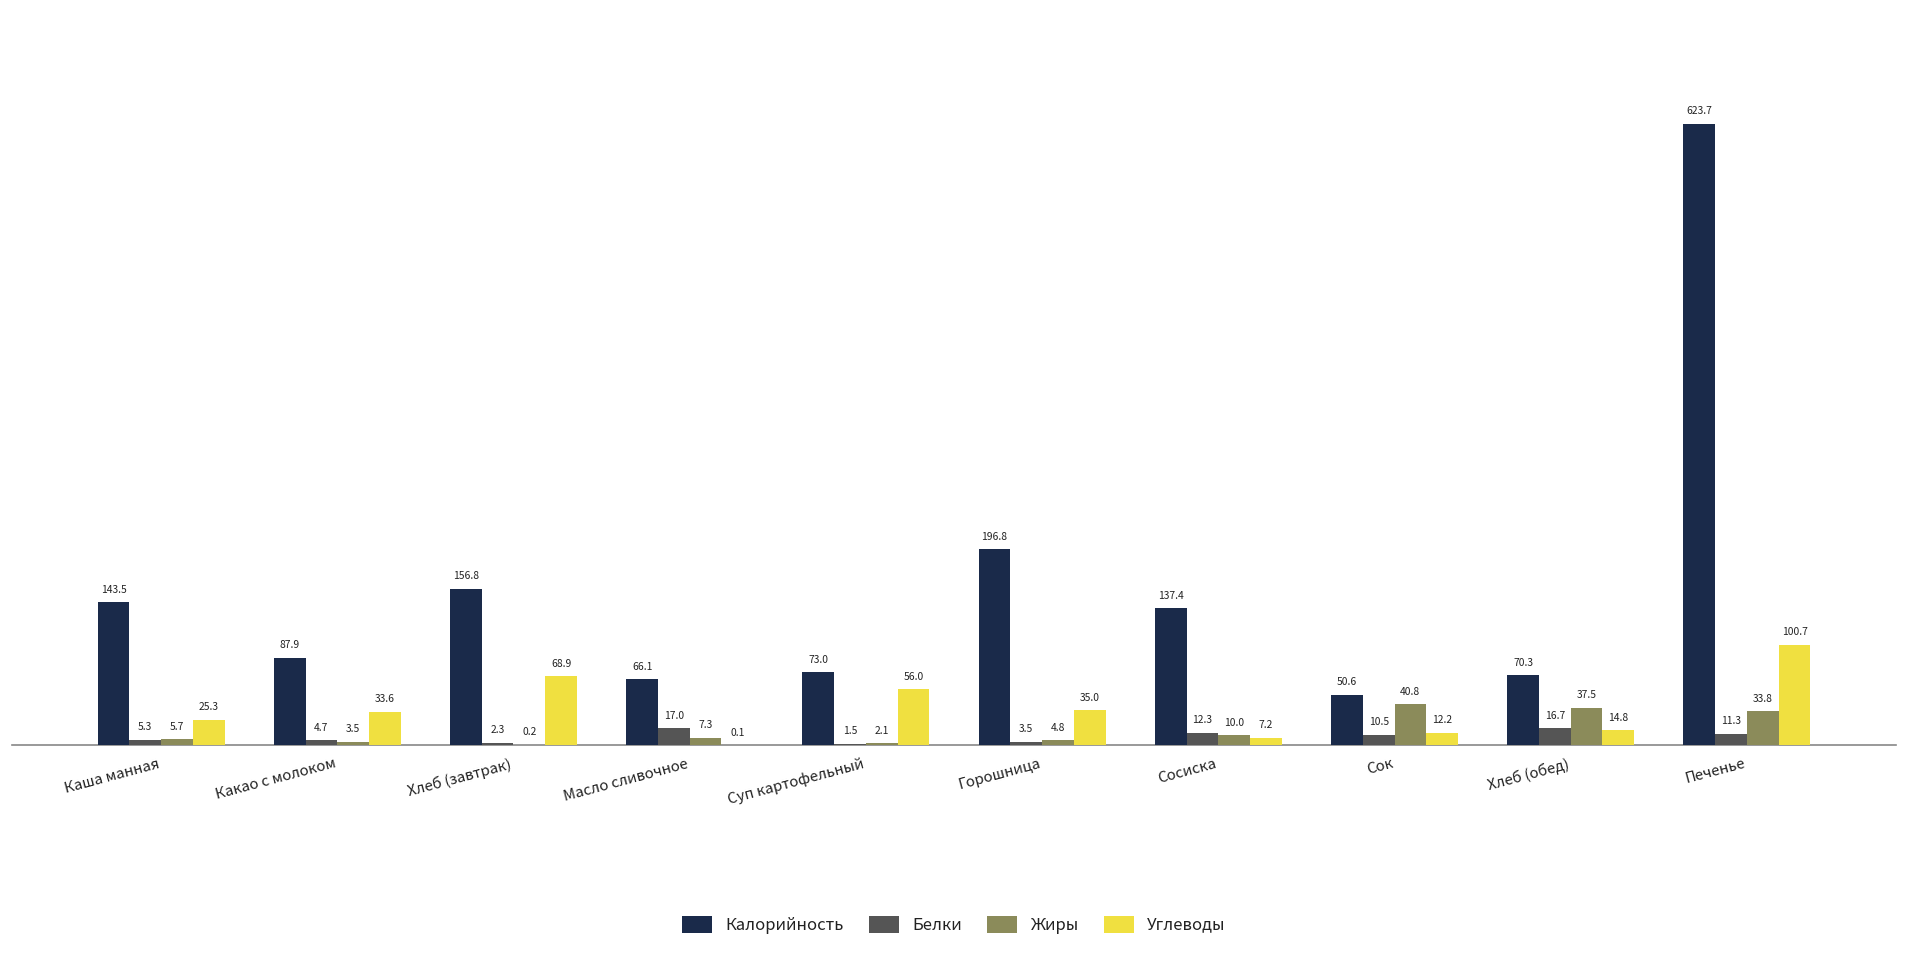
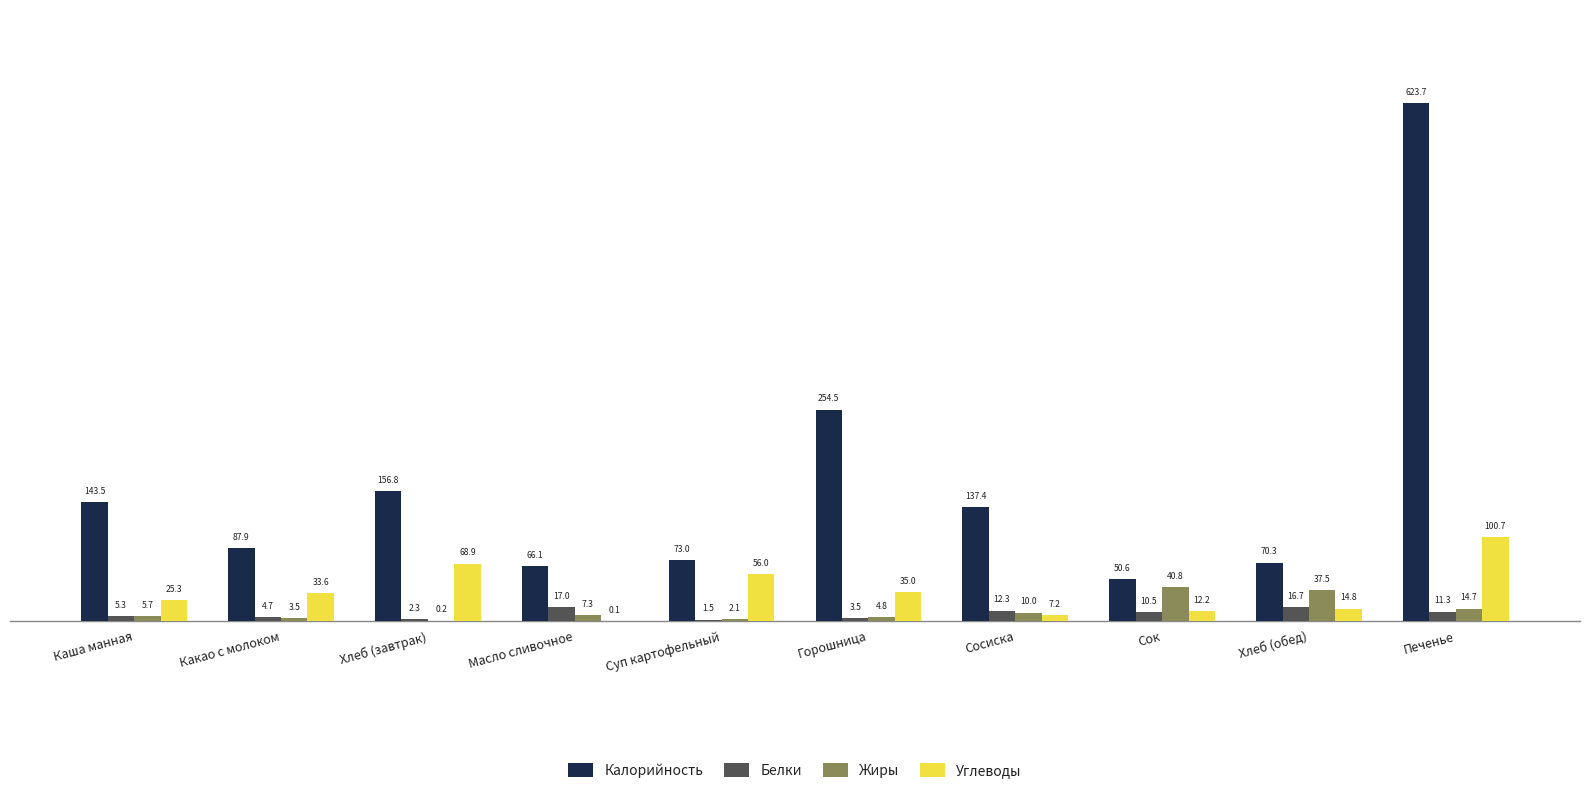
Калорийность, Горошница: 196.8 -> 254.5
Жиры, Печенье: 33.8 -> 14.7
